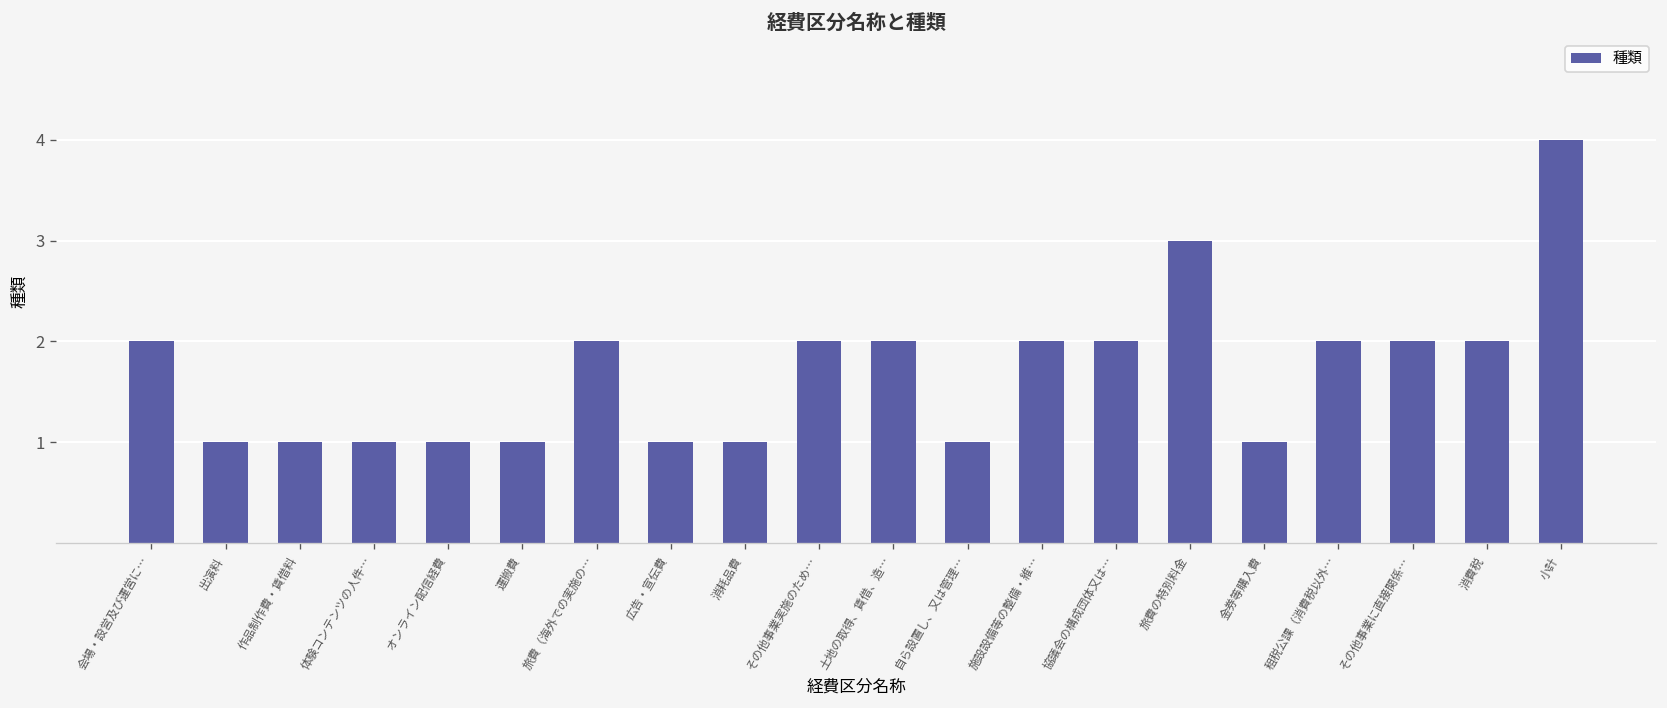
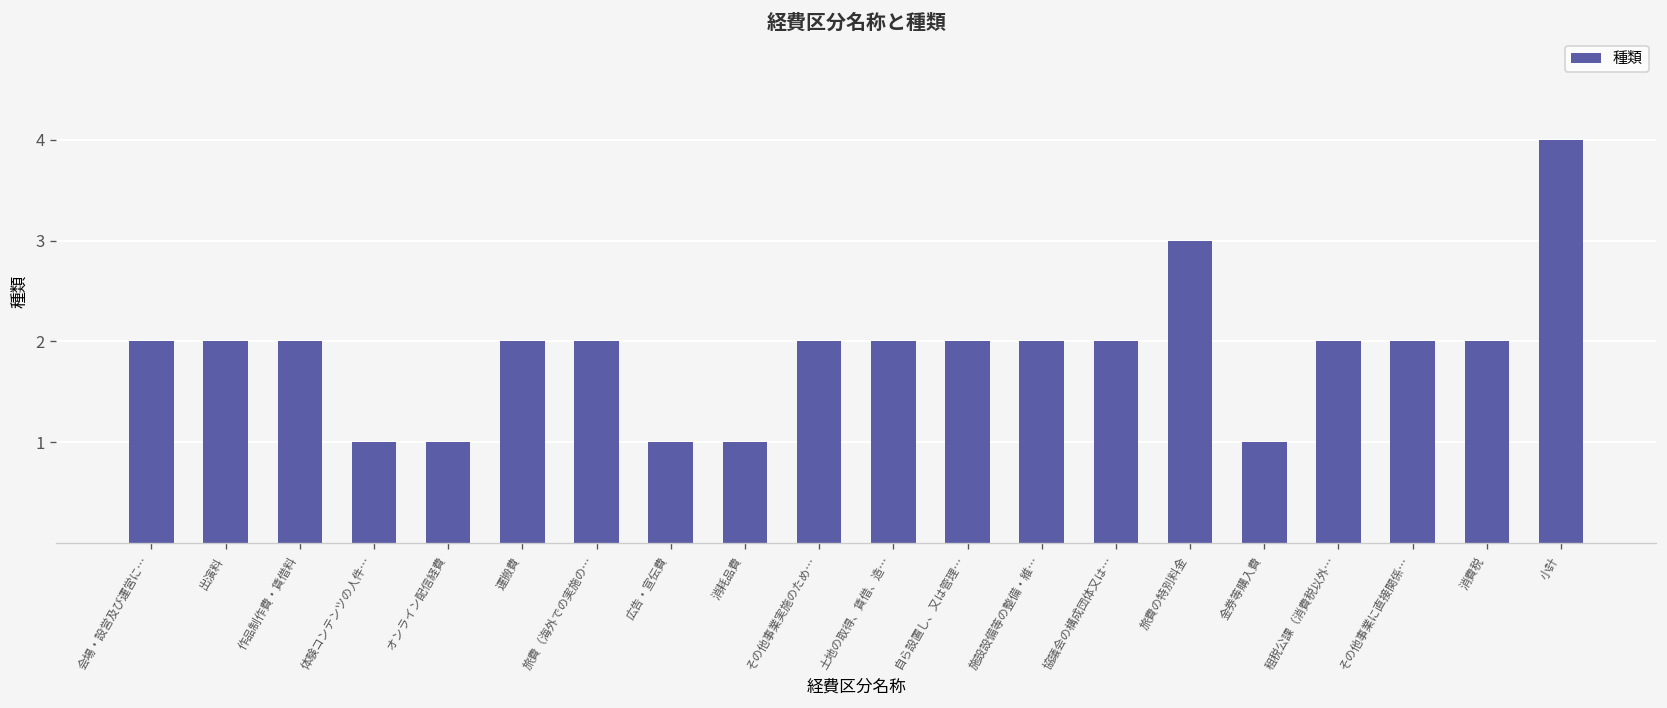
出演料: 1 -> 2
作品制作費・賃借料: 1 -> 2
運搬費: 1 -> 2
自ら設置し、又は管理…: 1 -> 2
